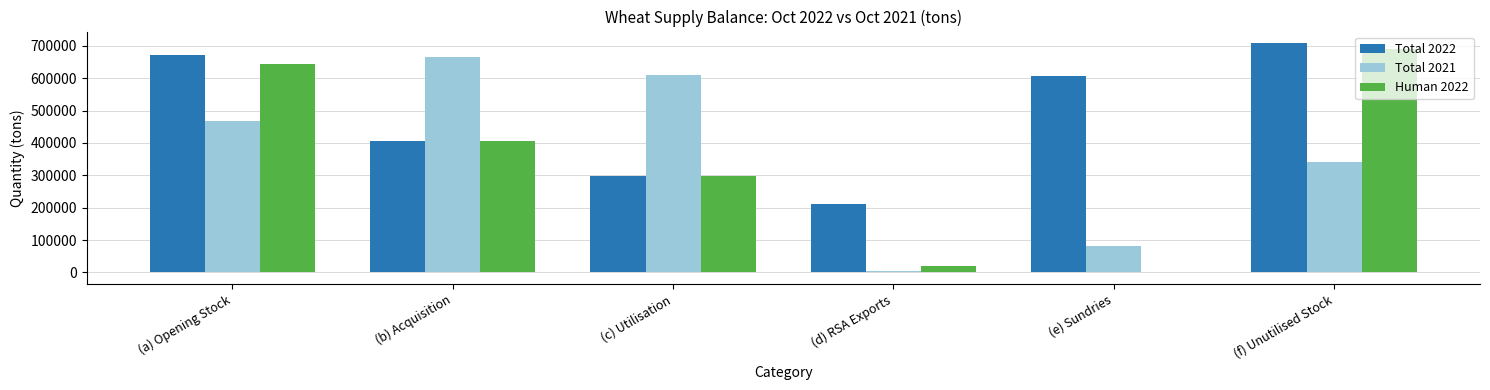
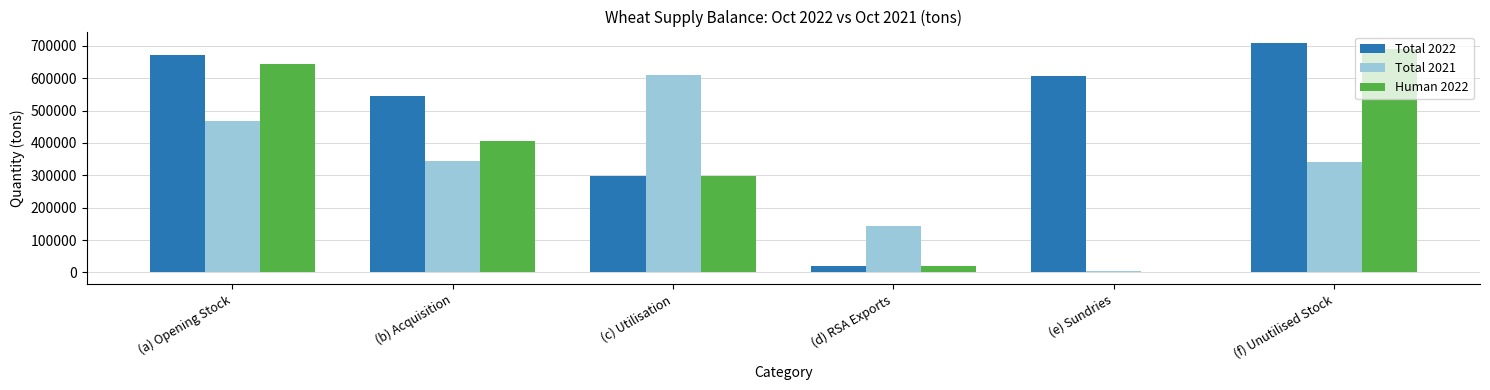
Total 2022, (b) Acquisition: 410000 -> 540000
Total 2021, (b) Acquisition: 660000 -> 340000
Total 2022, (d) RSA Exports: 210000 -> 20000
Total 2021, (d) RSA Exports: 0 -> 140000
Total 2021, (e) Sundries: 80000 -> 0
